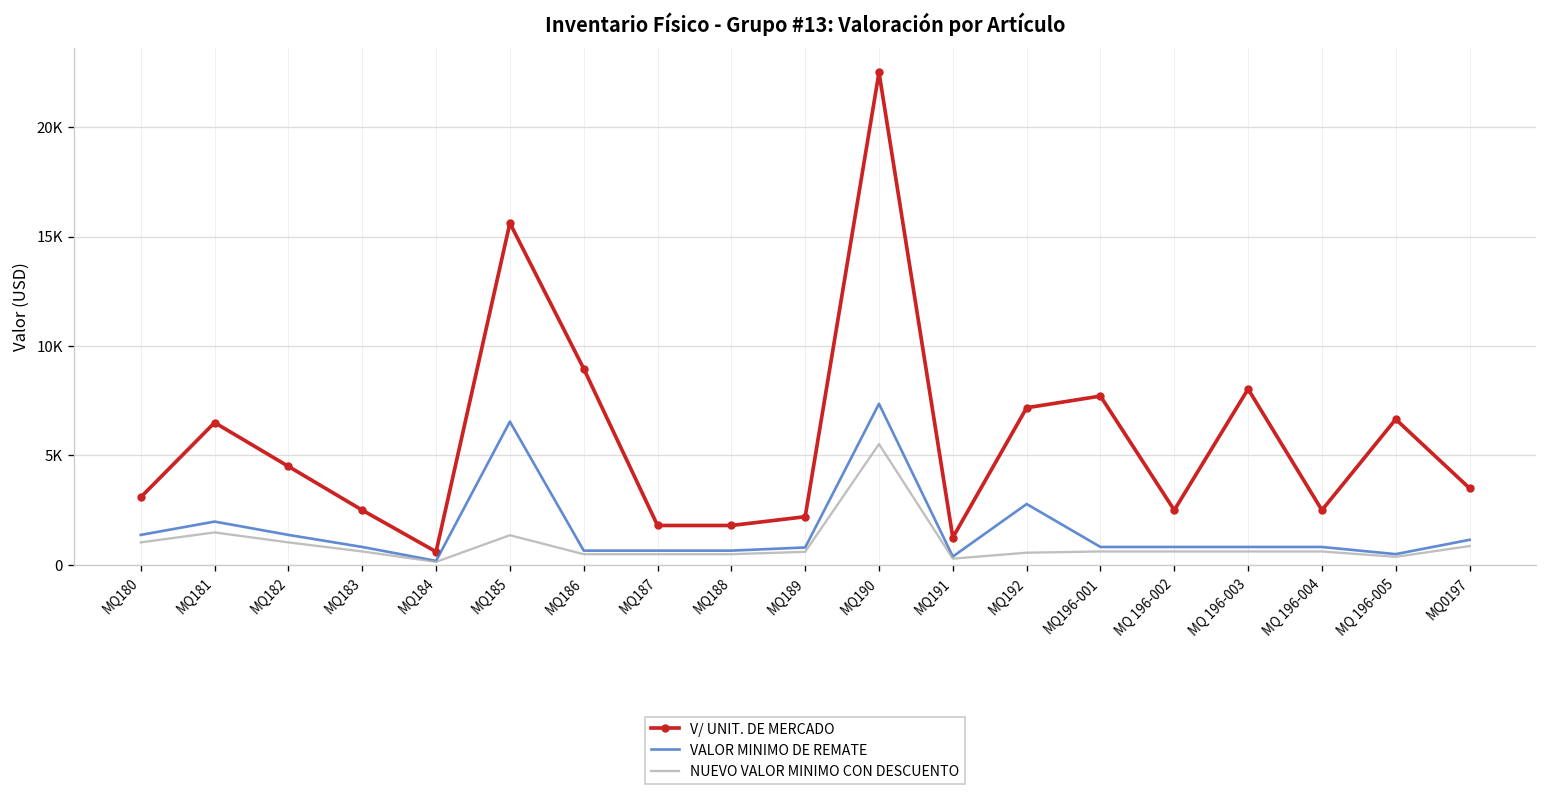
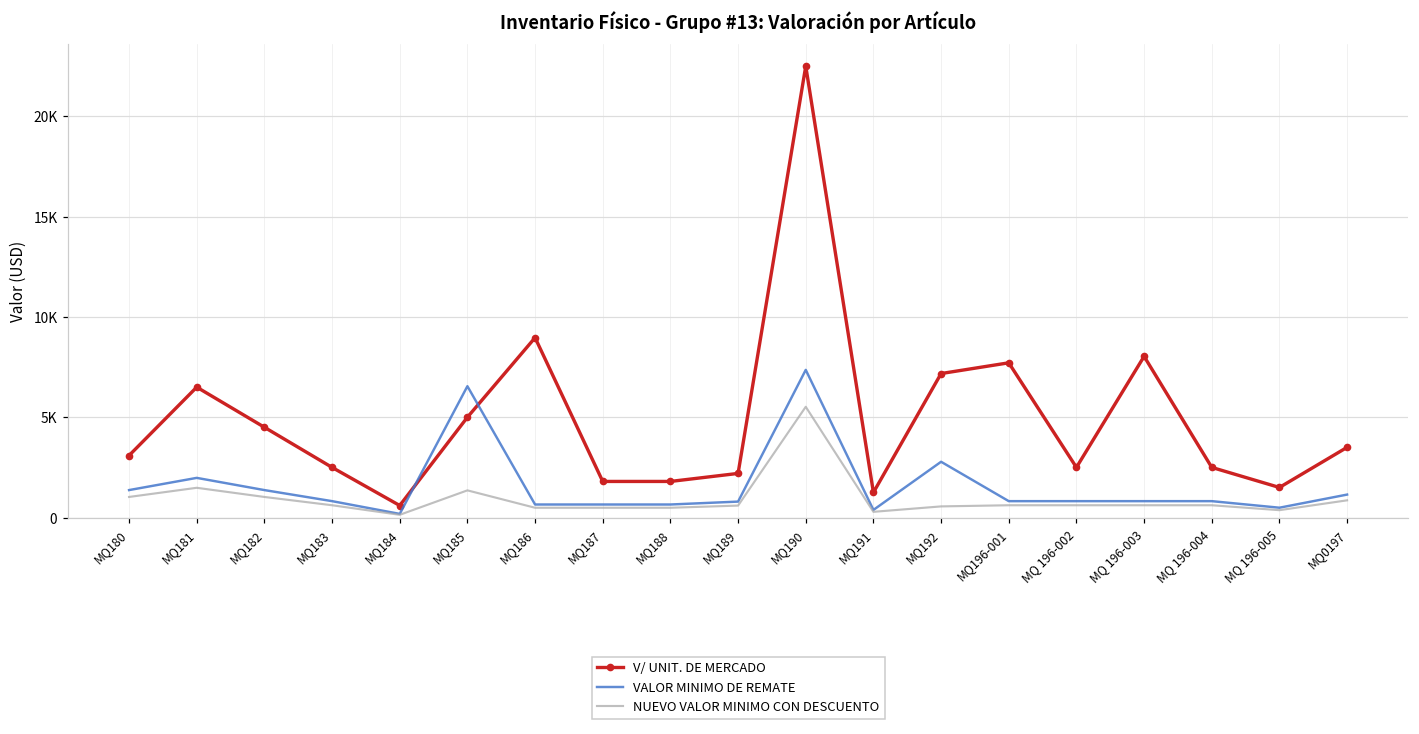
V/ UNIT. DE MERCADO, MQ185: 15600 -> 5000
V/ UNIT. DE MERCADO, MQ 196-005: 6700 -> 1500
